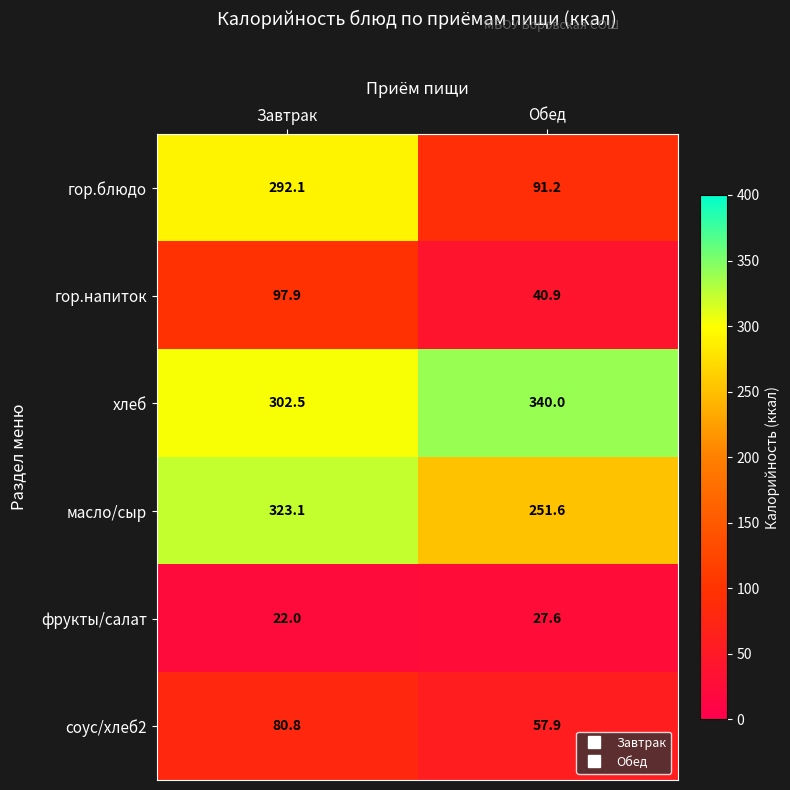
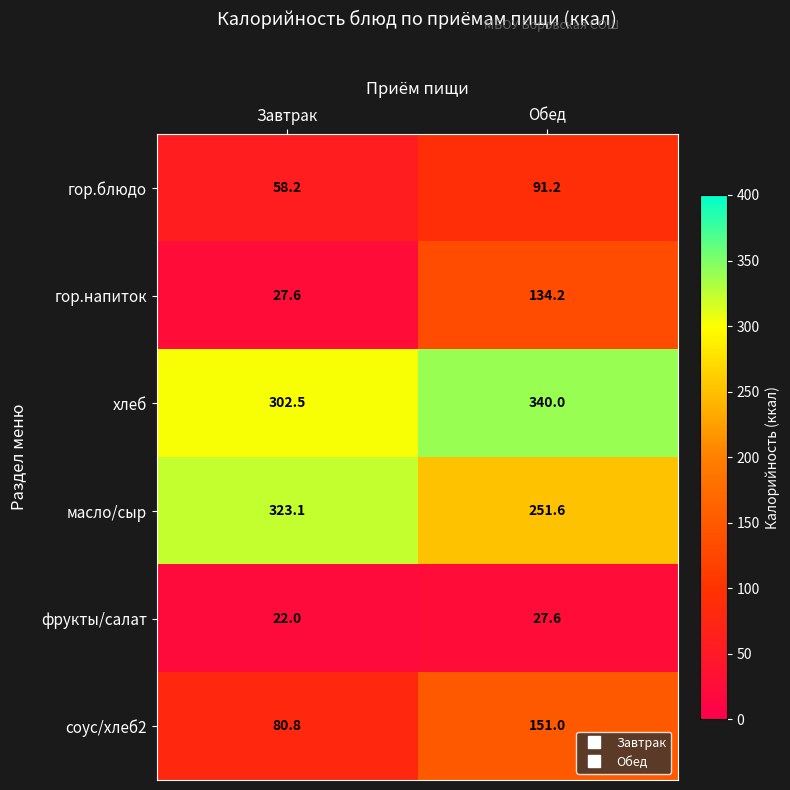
гор.блюдо, Завтрак: 292.1 -> 58.2
гор.напиток, Завтрак: 97.9 -> 27.6
гор.напиток, Обед: 40.9 -> 134.2
соус/хлеб2, Обед: 57.9 -> 151.0
